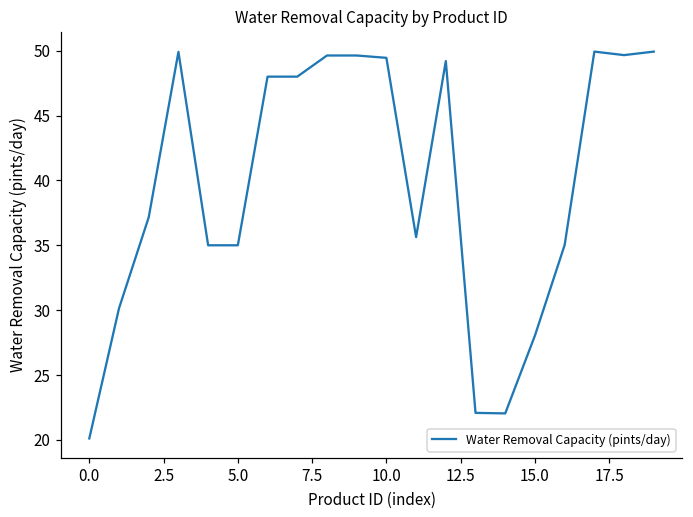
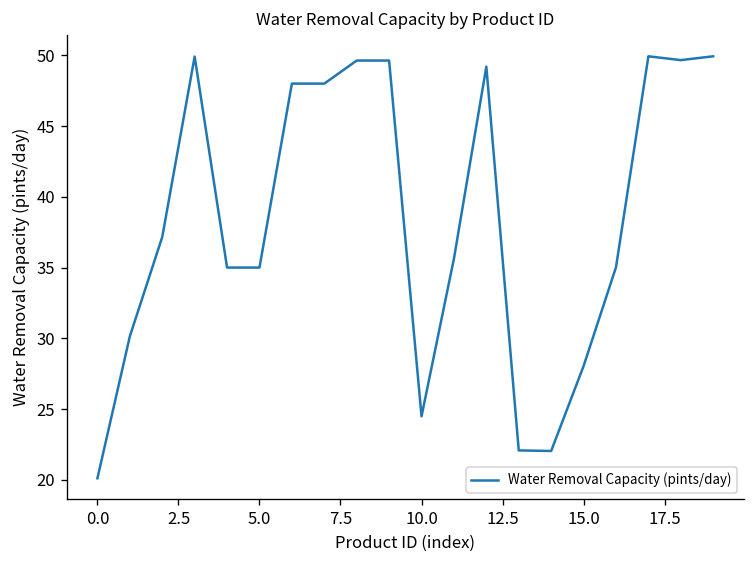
10.0: 49.5 -> 24.5
